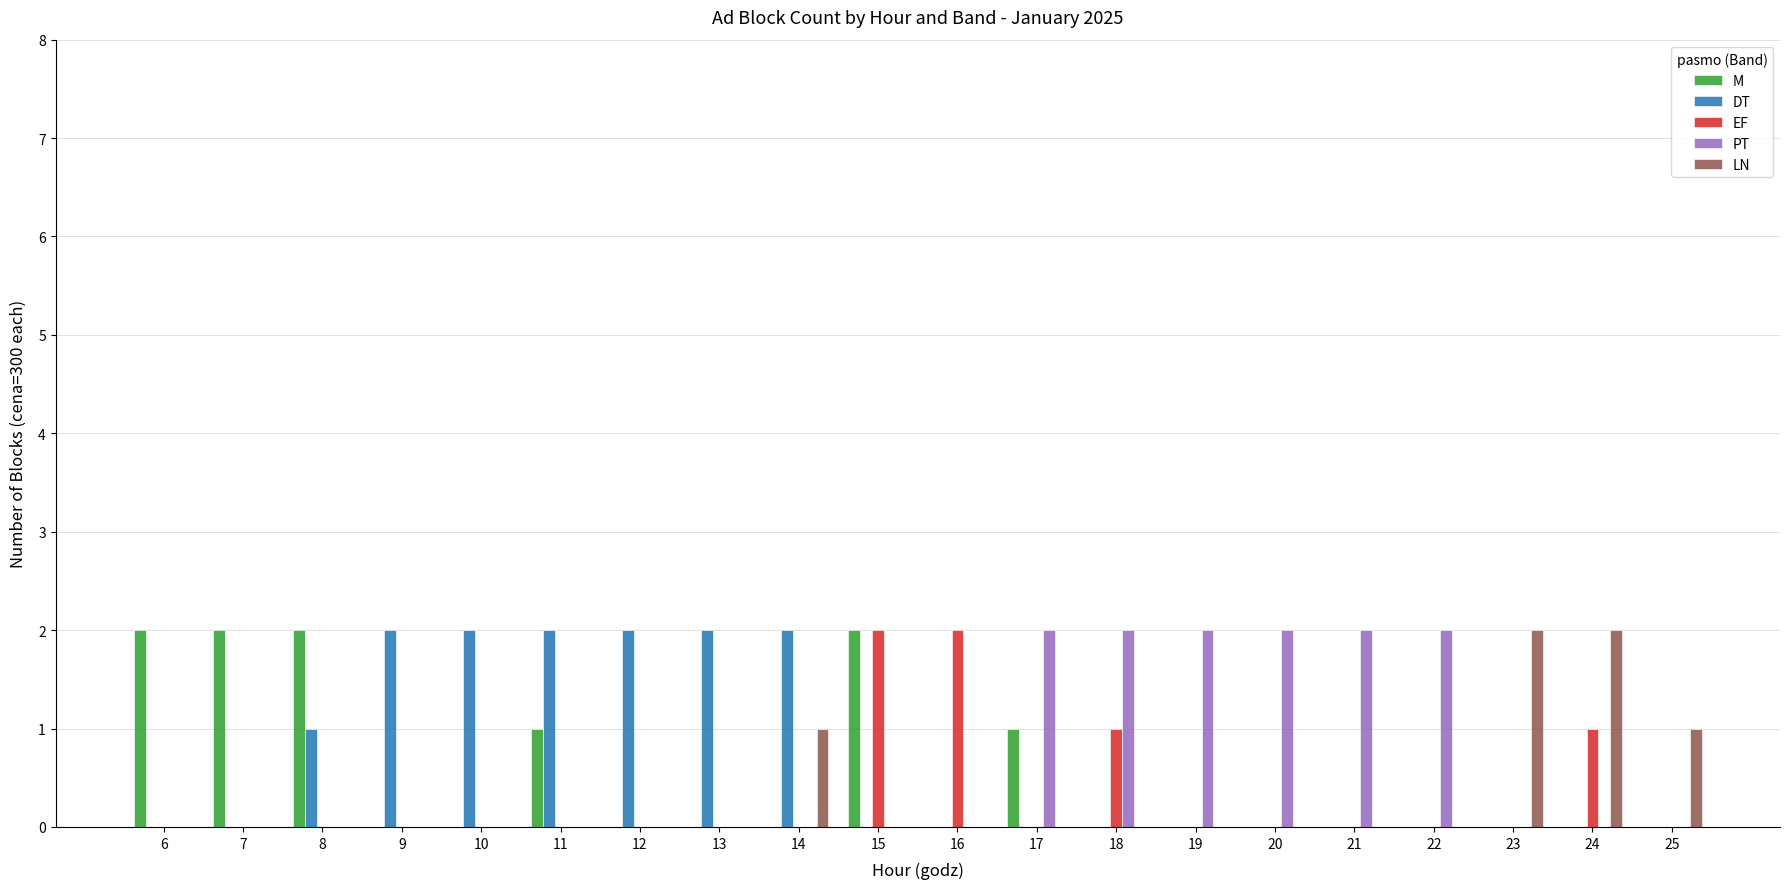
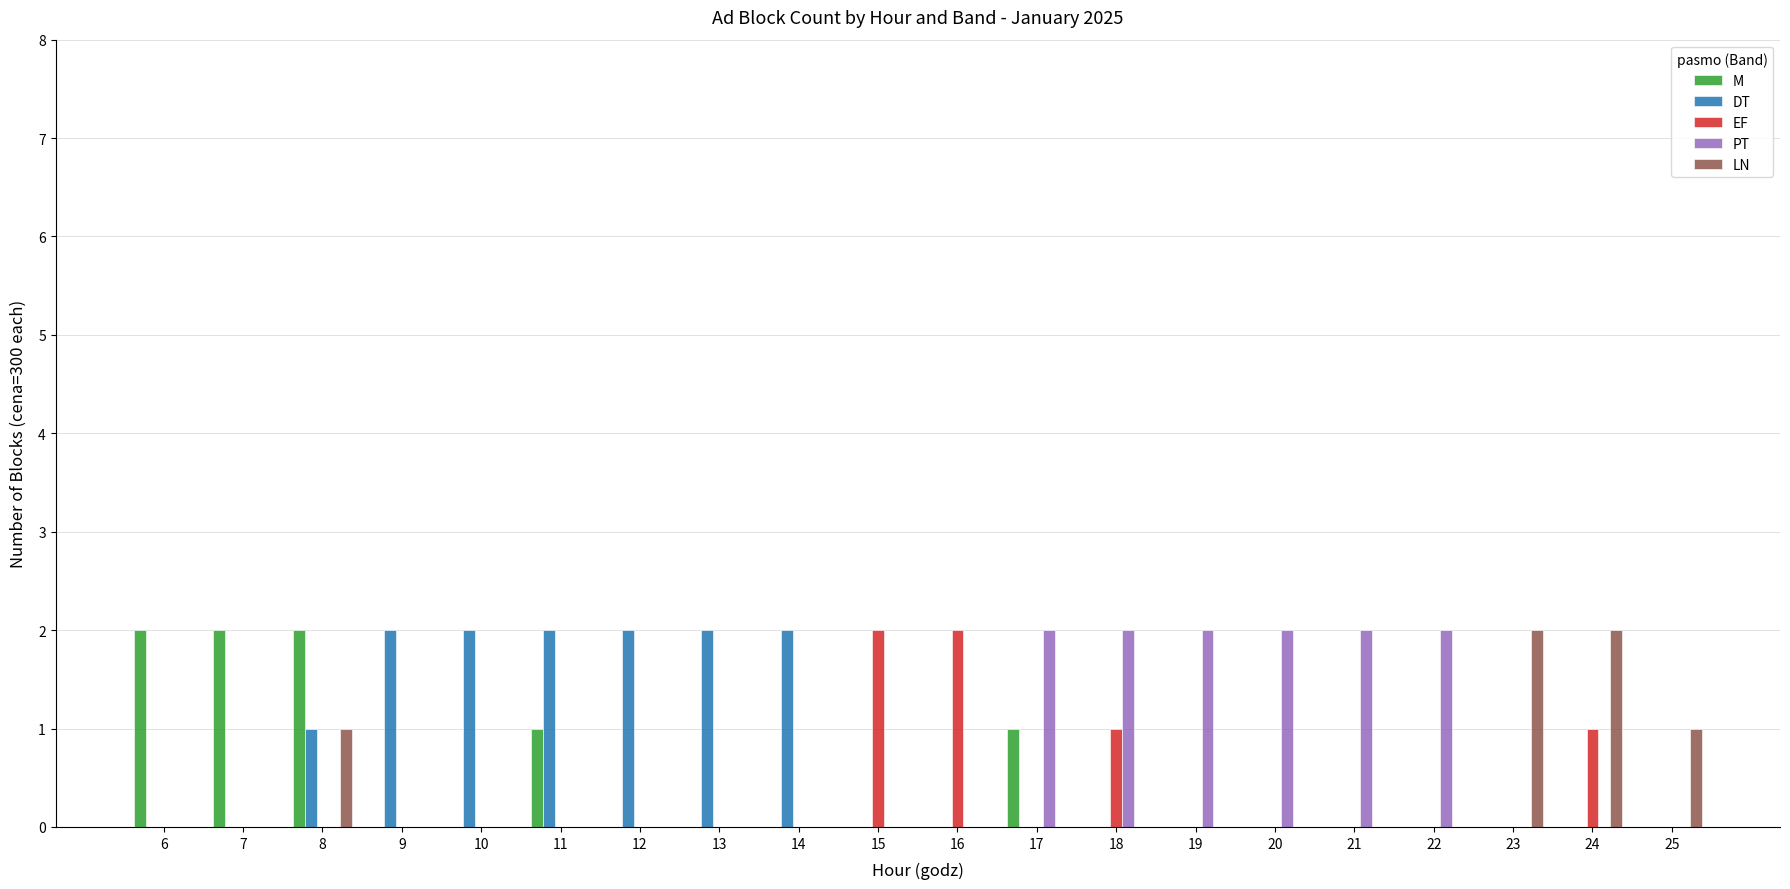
LN, 8: 0 -> 1
LN, 14: 1 -> 0
M, 15: 2 -> 0
